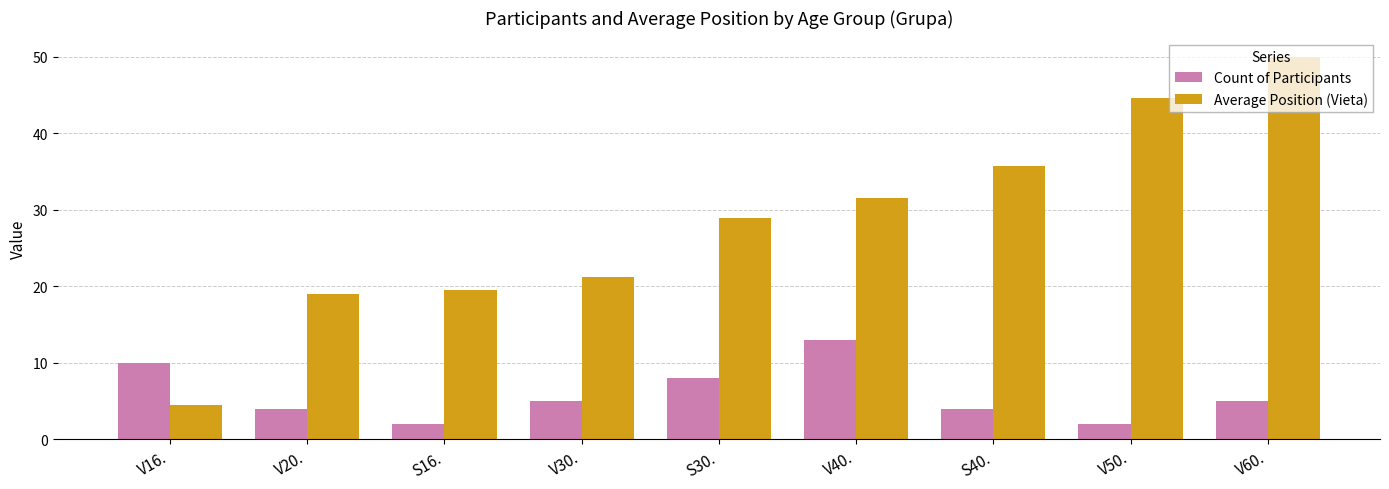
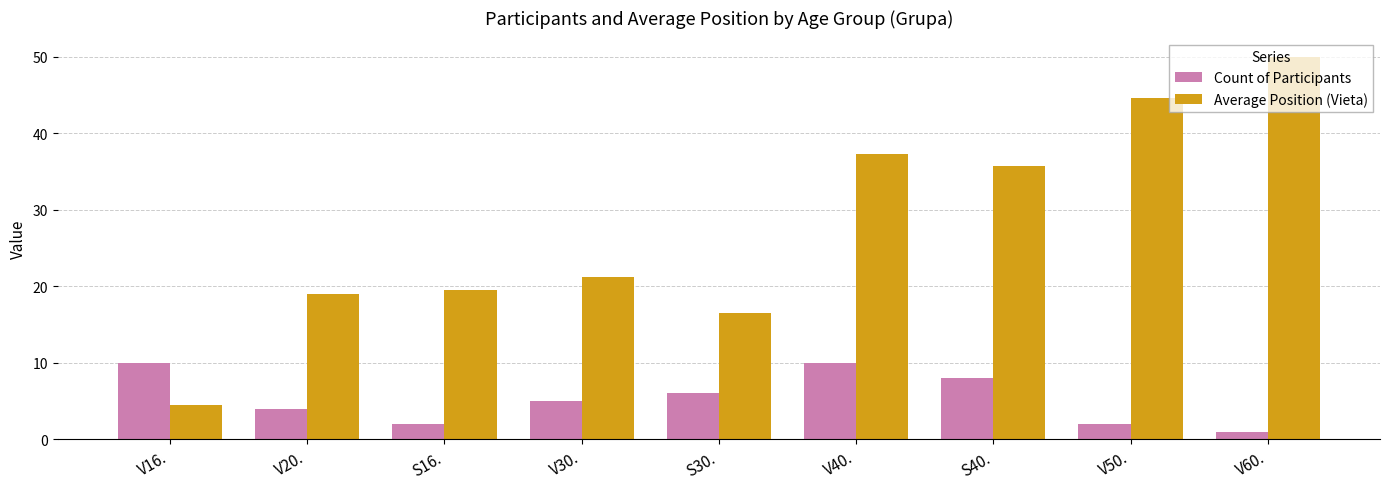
Count of Participants, S30.: 8 -> 6
Average Position (Vieta), S30.: 29 -> 17
Count of Participants, V40.: 13 -> 10
Average Position (Vieta), V40.: 32 -> 37
Count of Participants, S40.: 4 -> 8
Count of Participants, V60.: 5 -> 1
